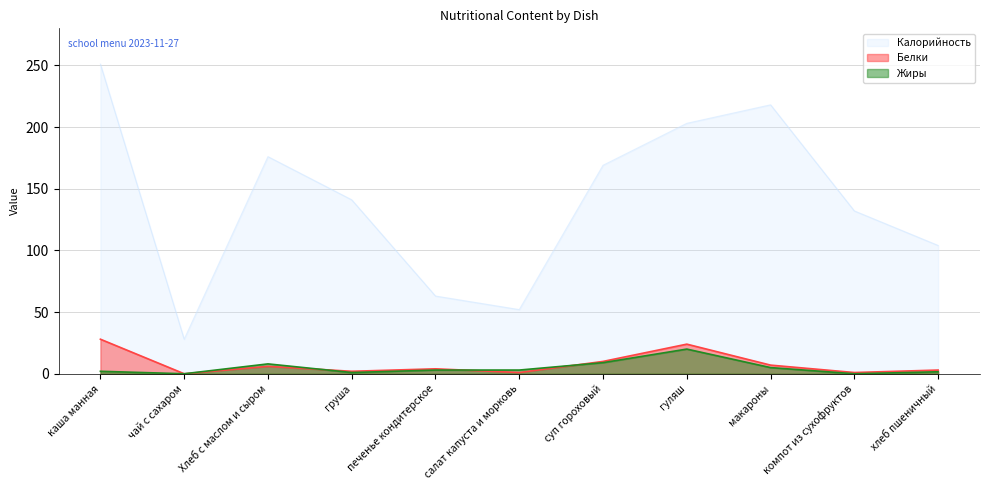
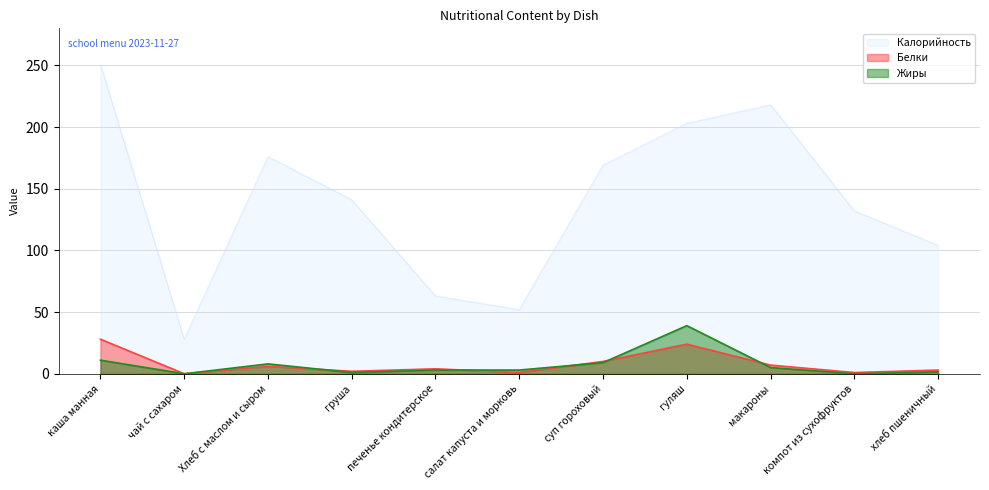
Жиры, каша манная: 2 -> 11
Жиры, гуляш: 20 -> 39
